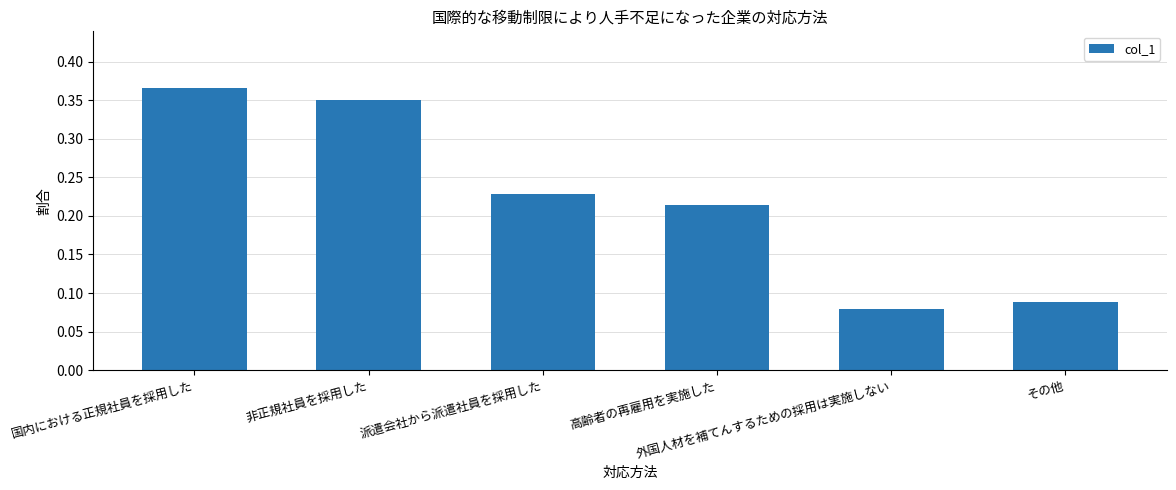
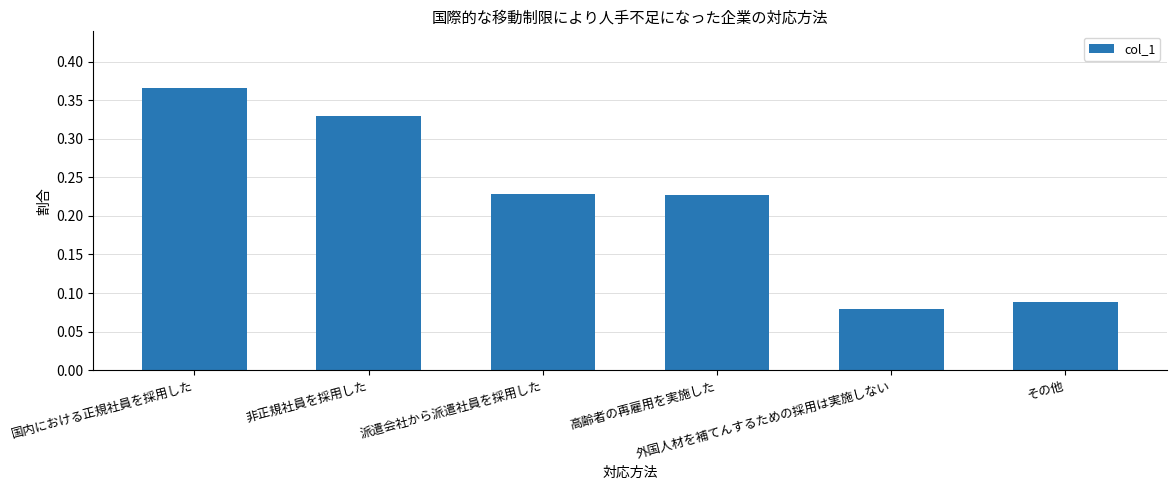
非正規社員を採用した: 0.35 -> 0.33
高齢者の再雇用を実施した: 0.21 -> 0.23
